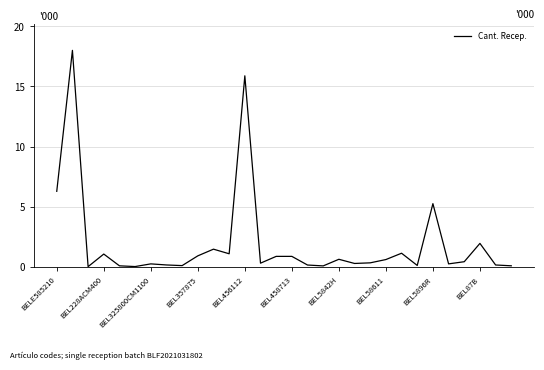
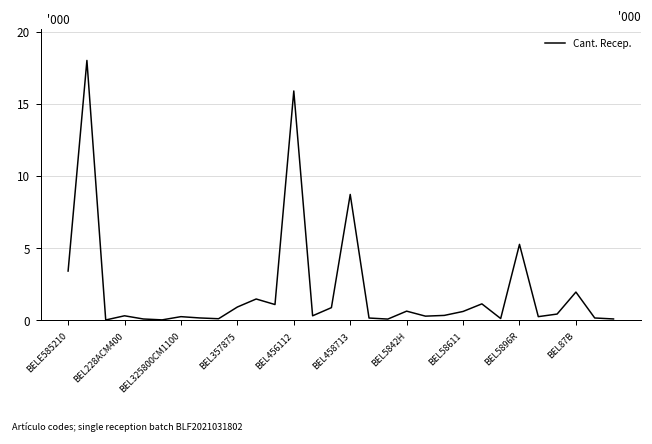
BELE585210: 6.3 -> 3.4
BEL228ACM400: 1.1 -> 0.3
BEL458713: 0.9 -> 8.7
